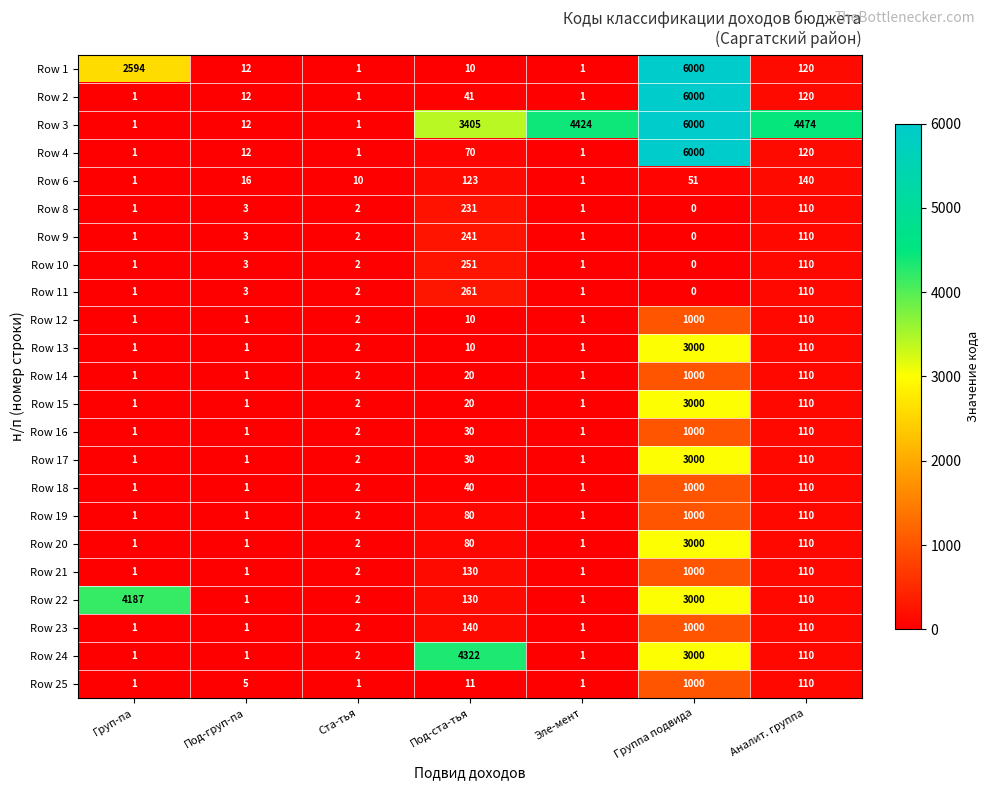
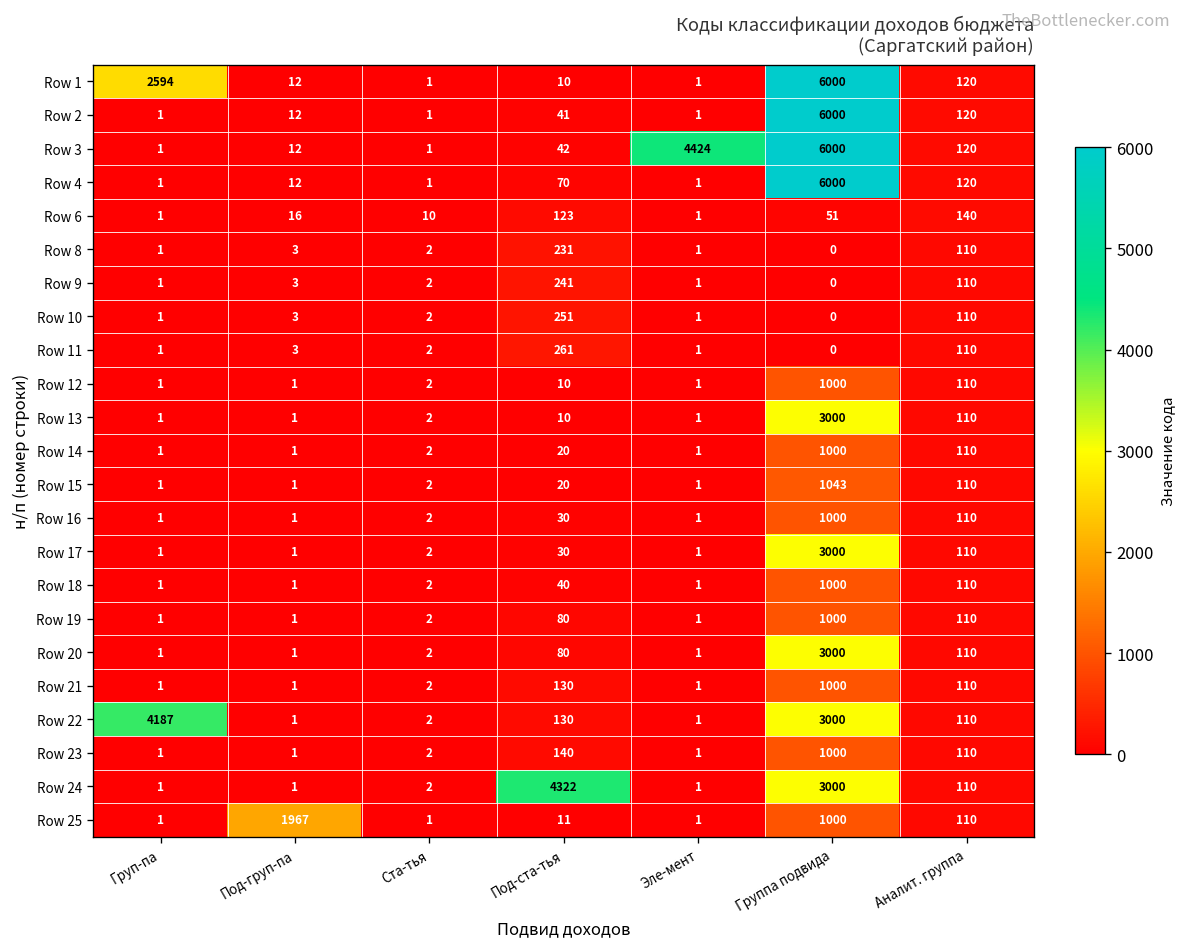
Row 3, Под-ста-тья: 3405 -> 42
Row 3, Аналит. группа: 4474 -> 120
Row 15, Группа подвида: 3000 -> 1043
Row 25, Под-груп-па: 5 -> 1967
